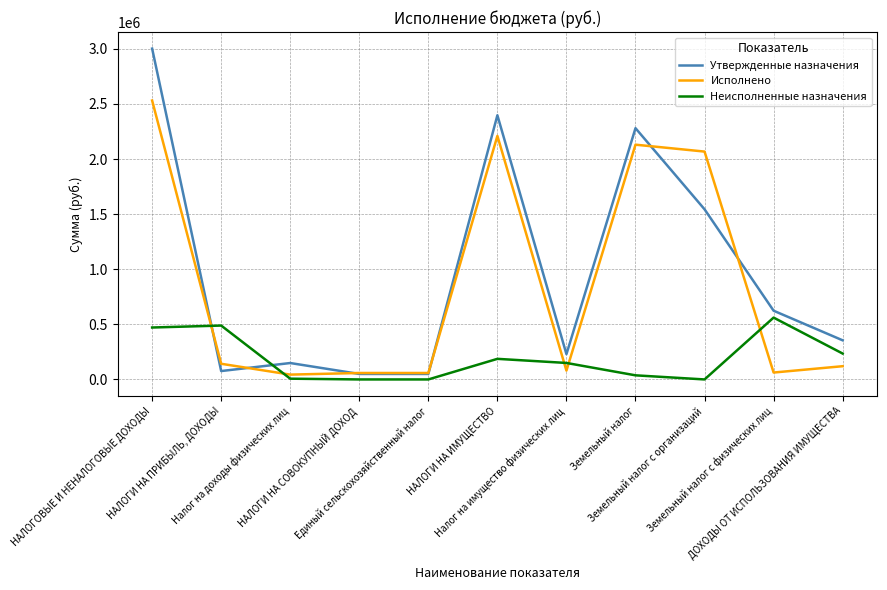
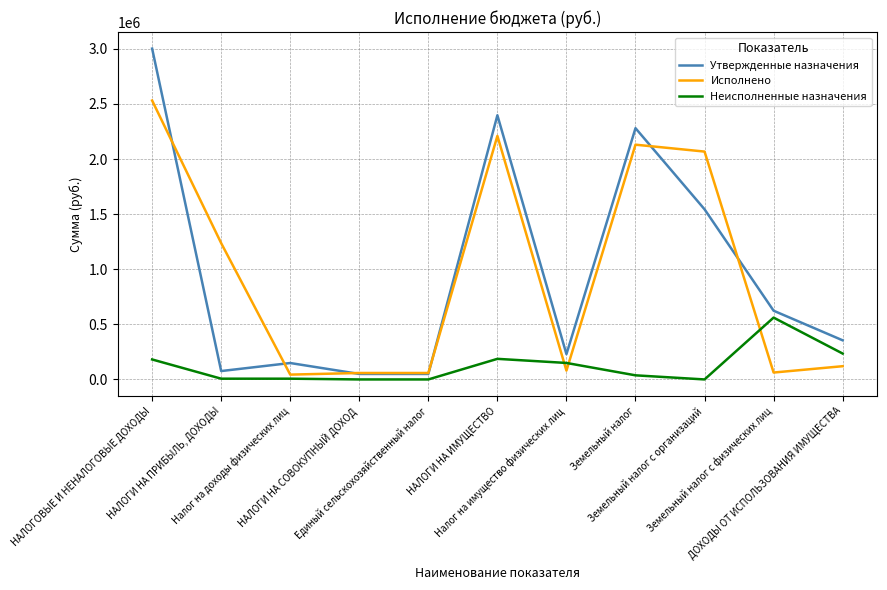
Неисполненные назначения, НАЛОГОВЫЕ И НЕНАЛОГОВЫЕ ДОХОДЫ: 470000 -> 180000
Исполнено, НАЛОГИ НА ПРИБЫЛЬ, ДОХОДЫ: 140000 -> 1240000
Неисполненные назначения, НАЛОГИ НА ПРИБЫЛЬ, ДОХОДЫ: 490000 -> 10000
